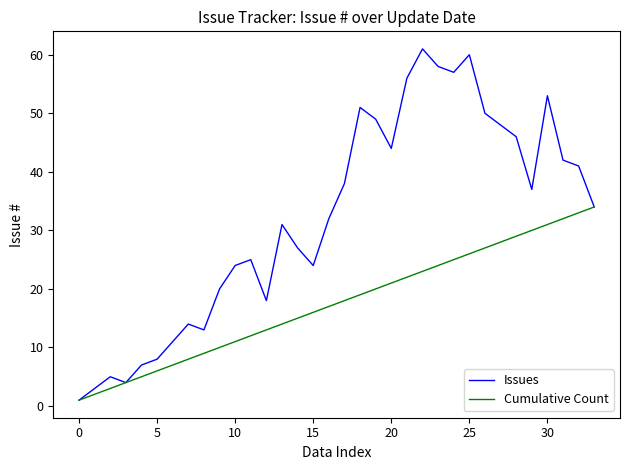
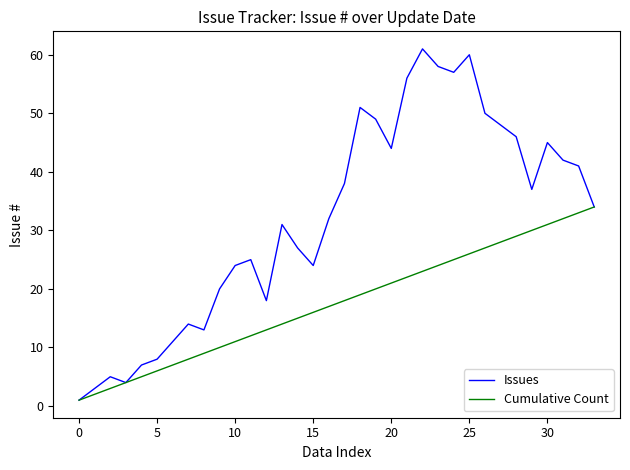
Issues, 30: 53 -> 45
